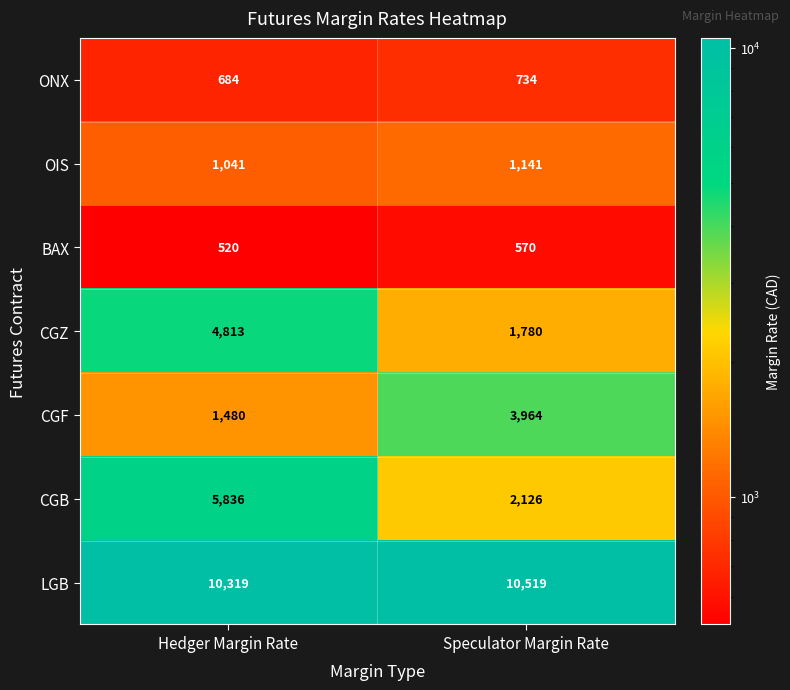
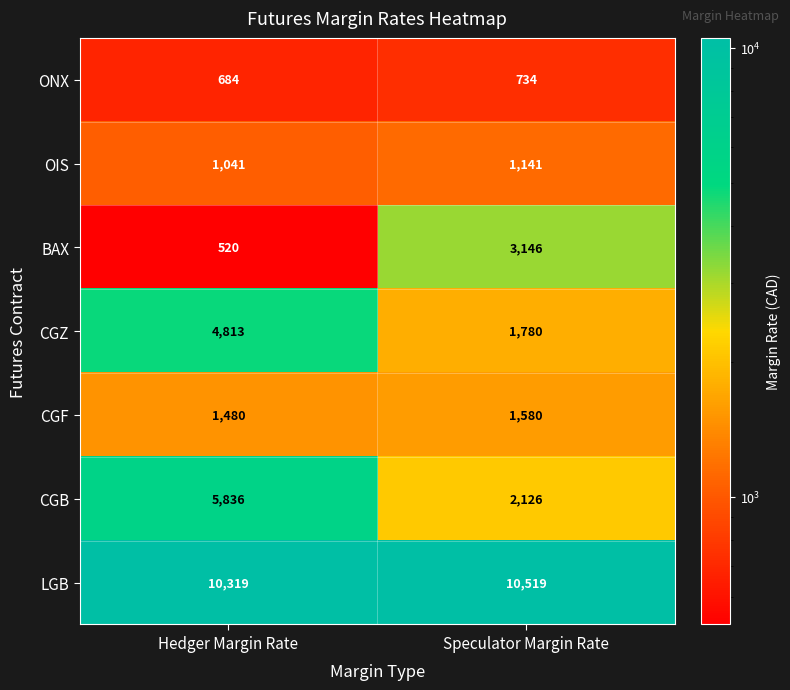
BAX, Speculator Margin Rate: 570 -> 3,146
CGF, Speculator Margin Rate: 3,964 -> 1,580
